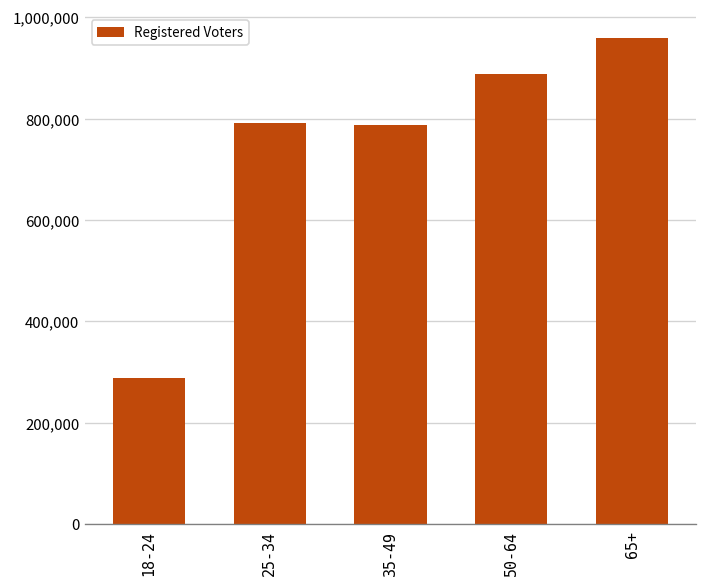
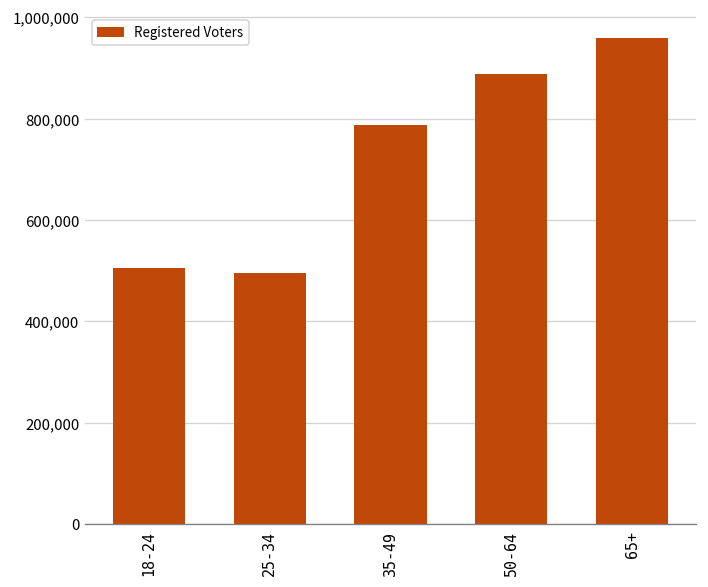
18-24: 290,000 -> 510,000
25-34: 790,000 -> 490,000
